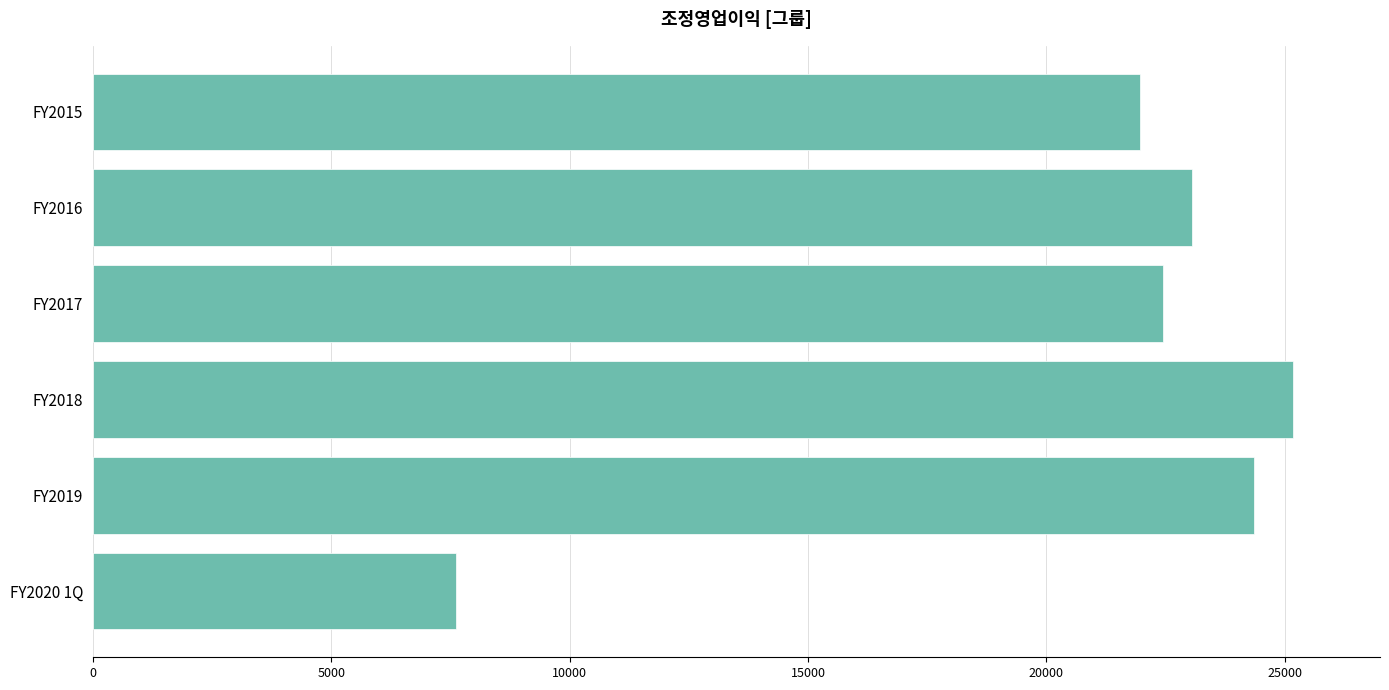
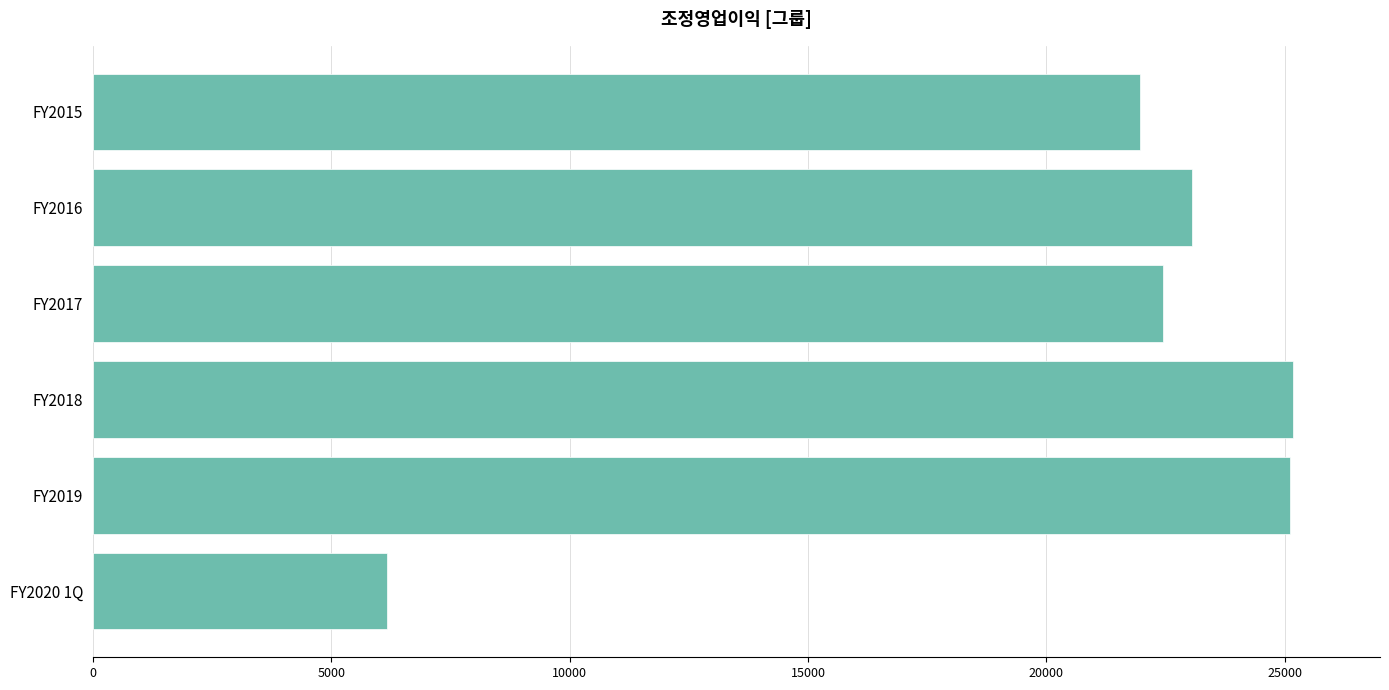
FY2019: 24400 -> 25100
FY2020 1Q: 7600 -> 6200
